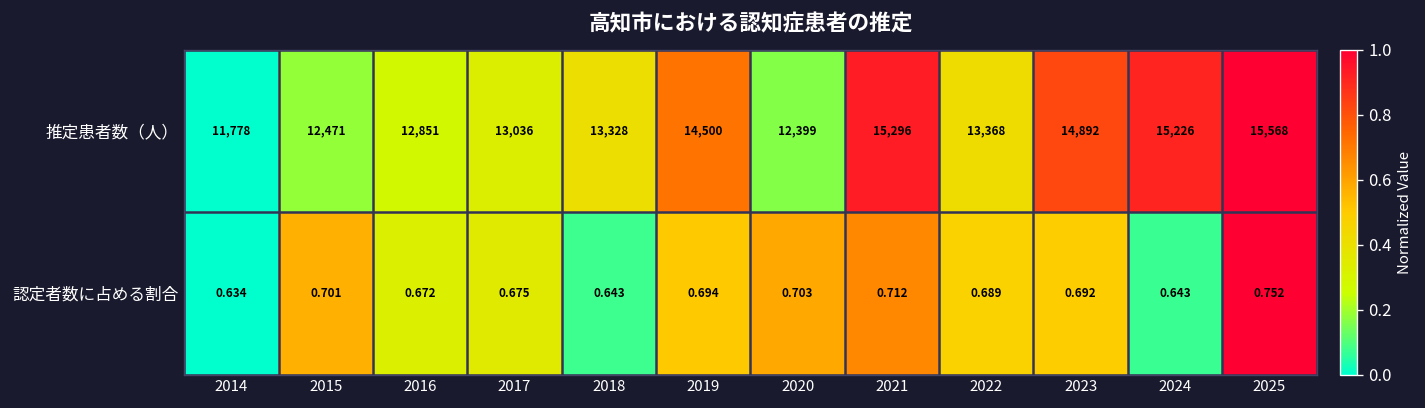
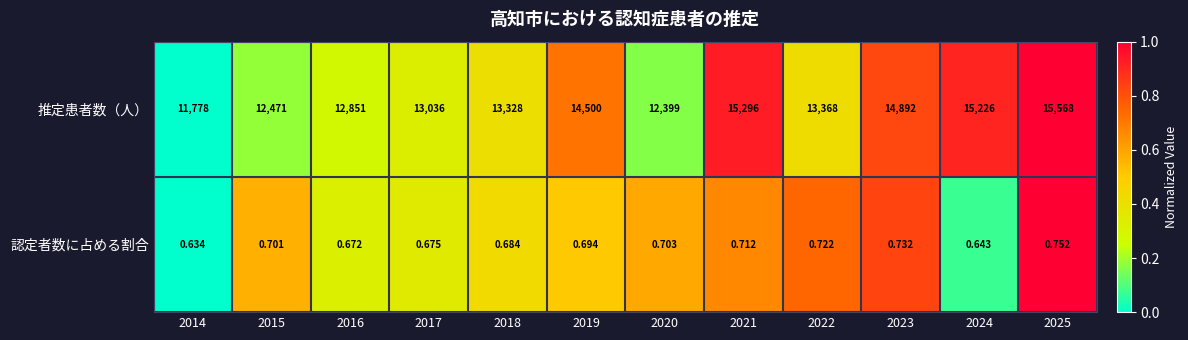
認定者数に占める割合, 2018: 0.643 -> 0.684
認定者数に占める割合, 2022: 0.689 -> 0.722
認定者数に占める割合, 2023: 0.692 -> 0.732
